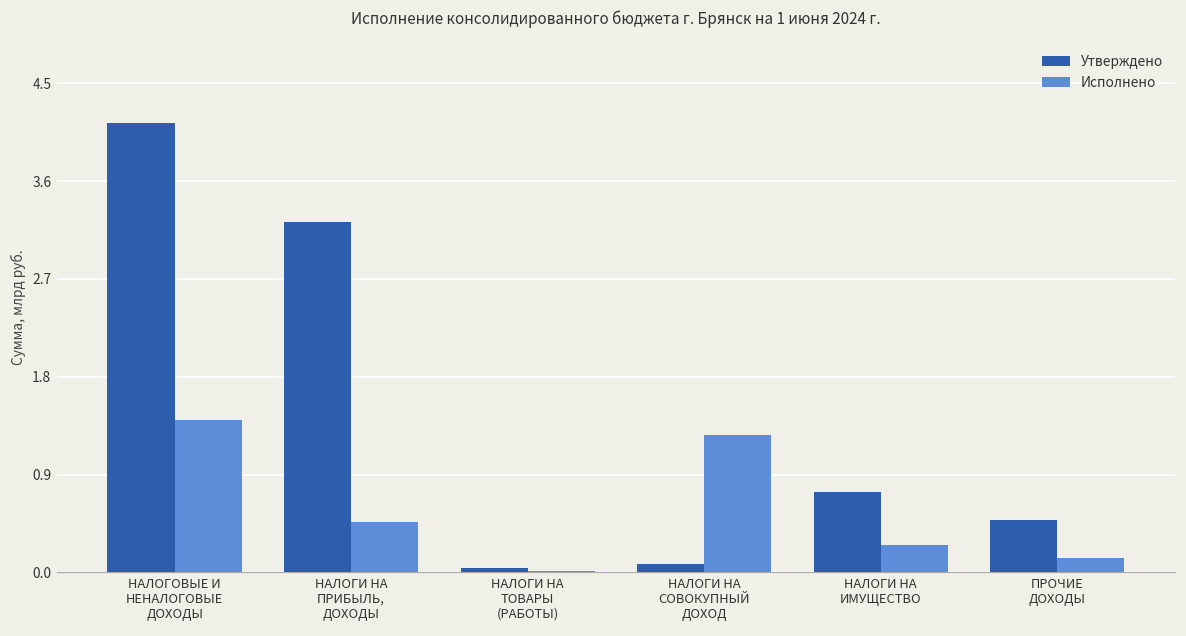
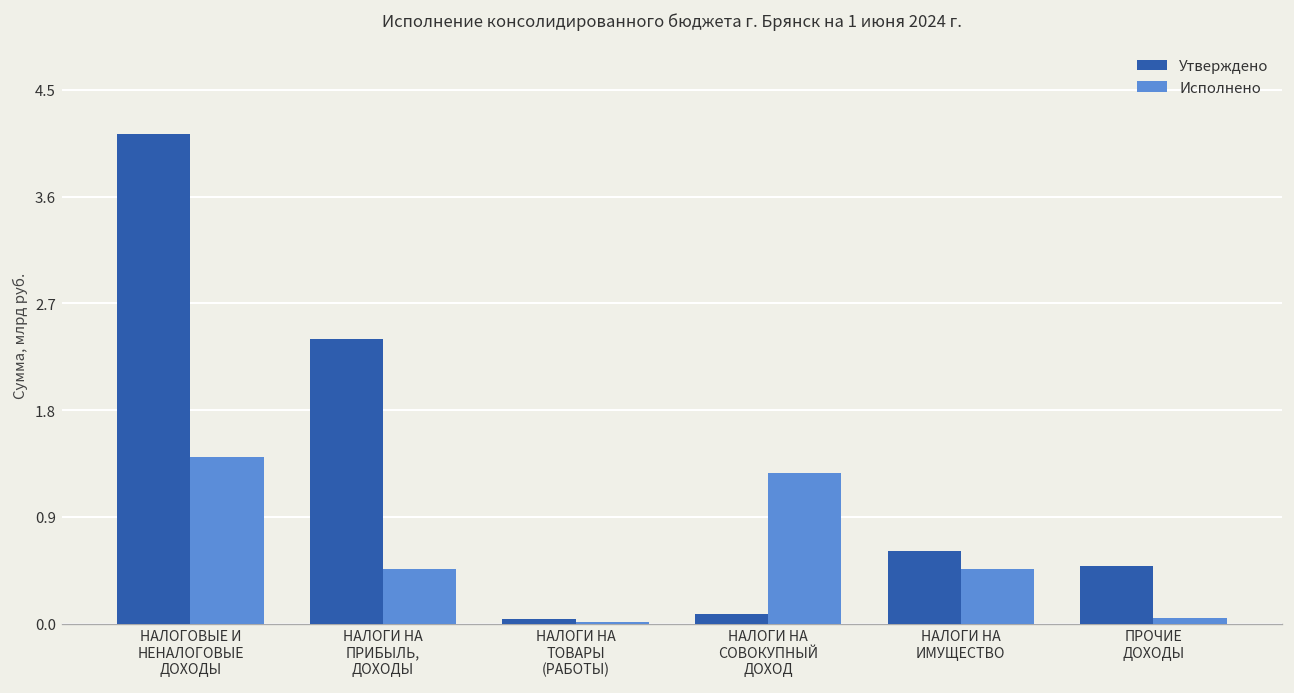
Утверждено, НАЛОГИ НА ПРИБЫЛЬ, ДОХОДЫ: 3.2 -> 2.4
Утверждено, НАЛОГИ НА ИМУЩЕСТВО: 0.7 -> 0.6
Исполнено, НАЛОГИ НА ИМУЩЕСТВО: 0.3 -> 0.5
Исполнено, ПРОЧИЕ ДОХОДЫ: 0.1 -> 0.0
